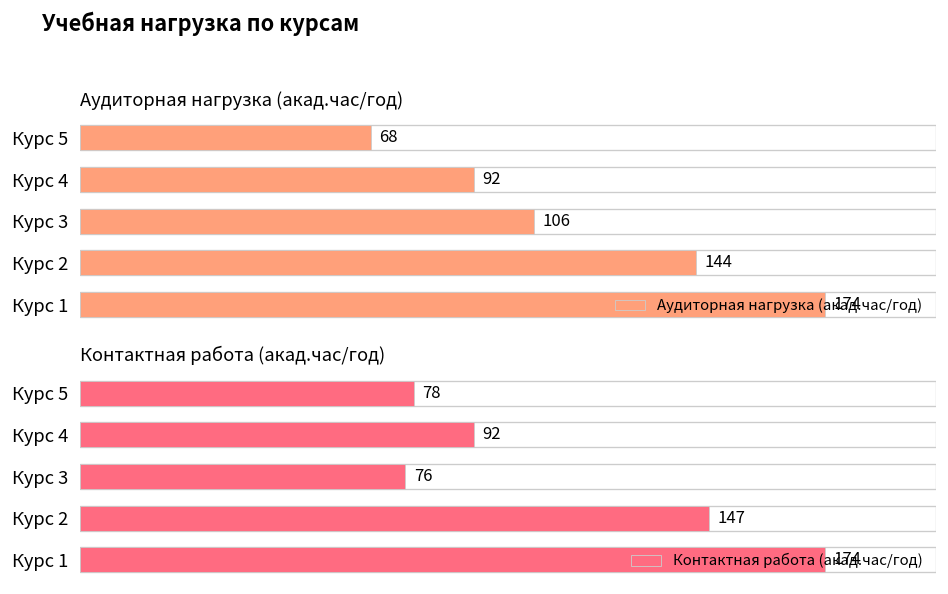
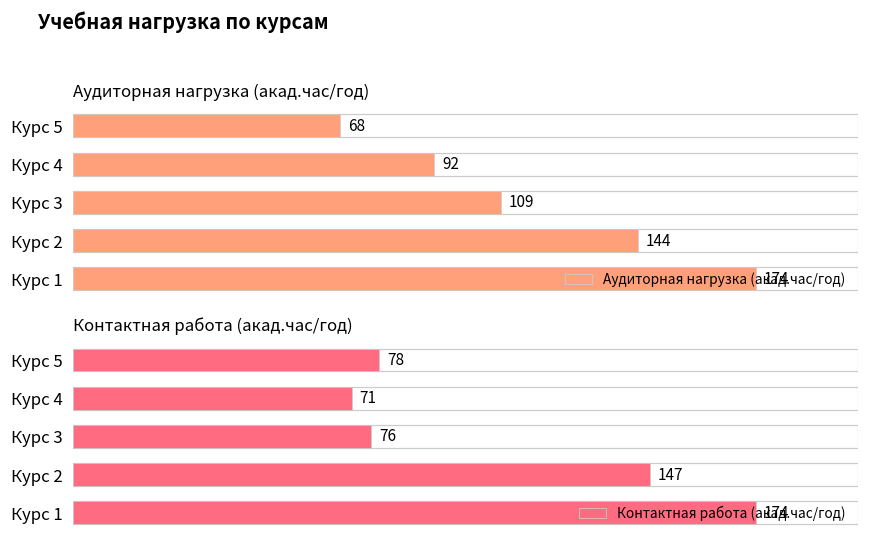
Аудиторная нагрузка (акад.час/год), Курс 3: 106 -> 109
Контактная работа (акад.час/год), Курс 4: 92 -> 71
